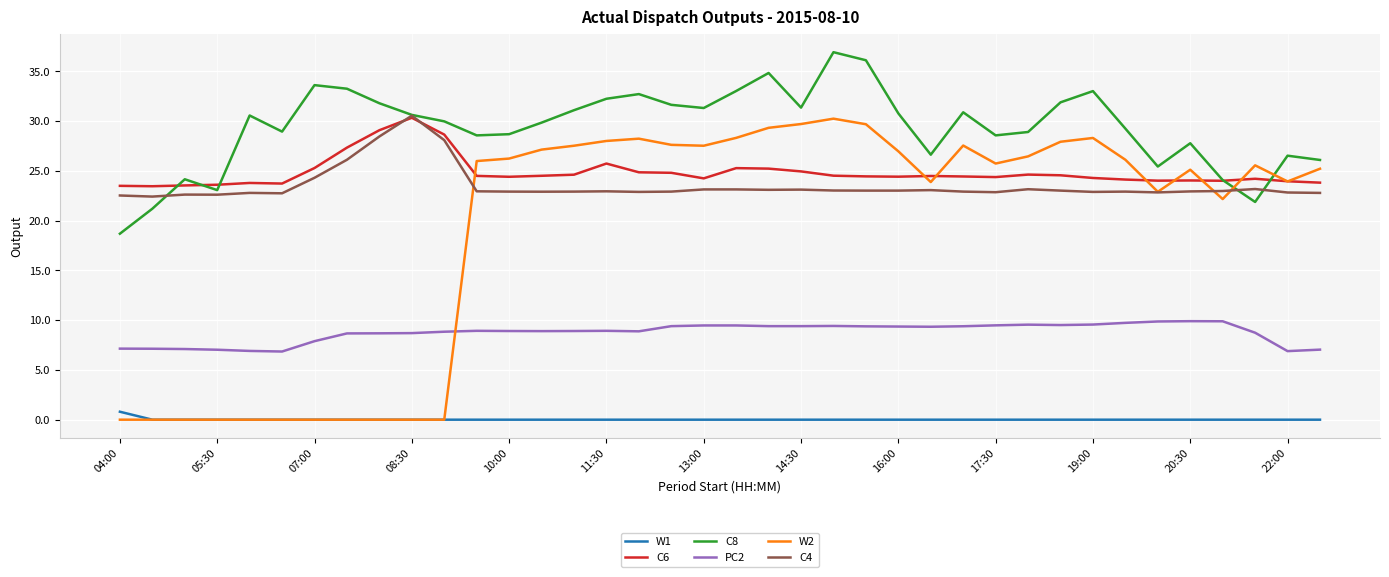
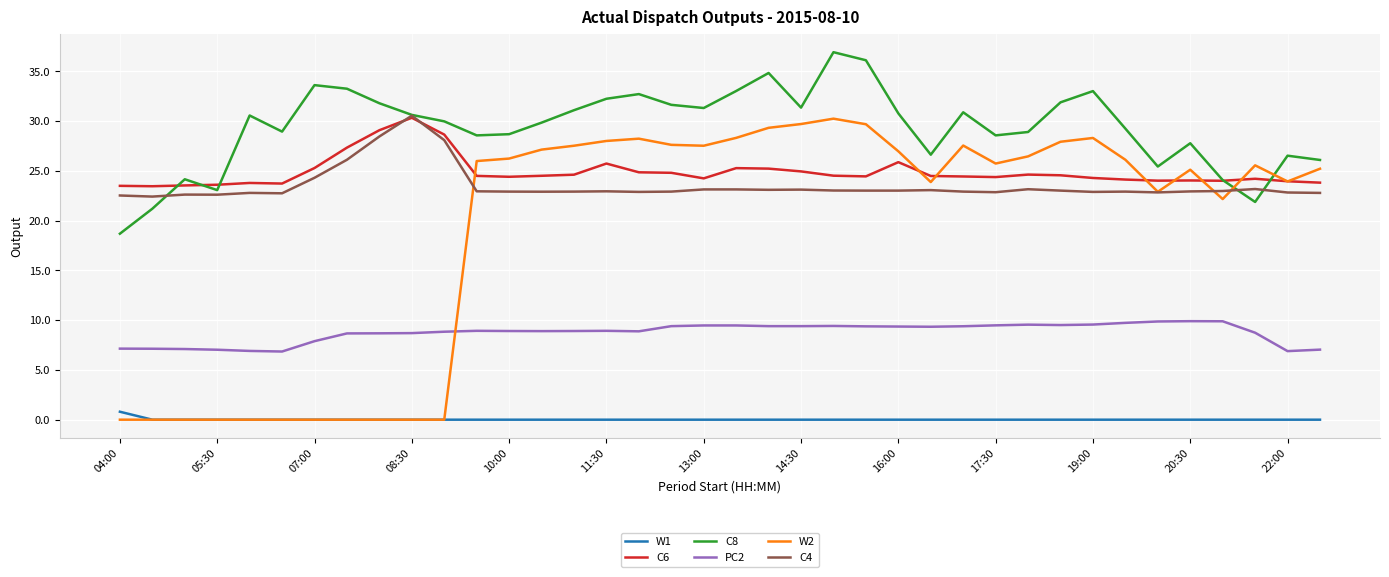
C6, 16:00: 24 -> 26
